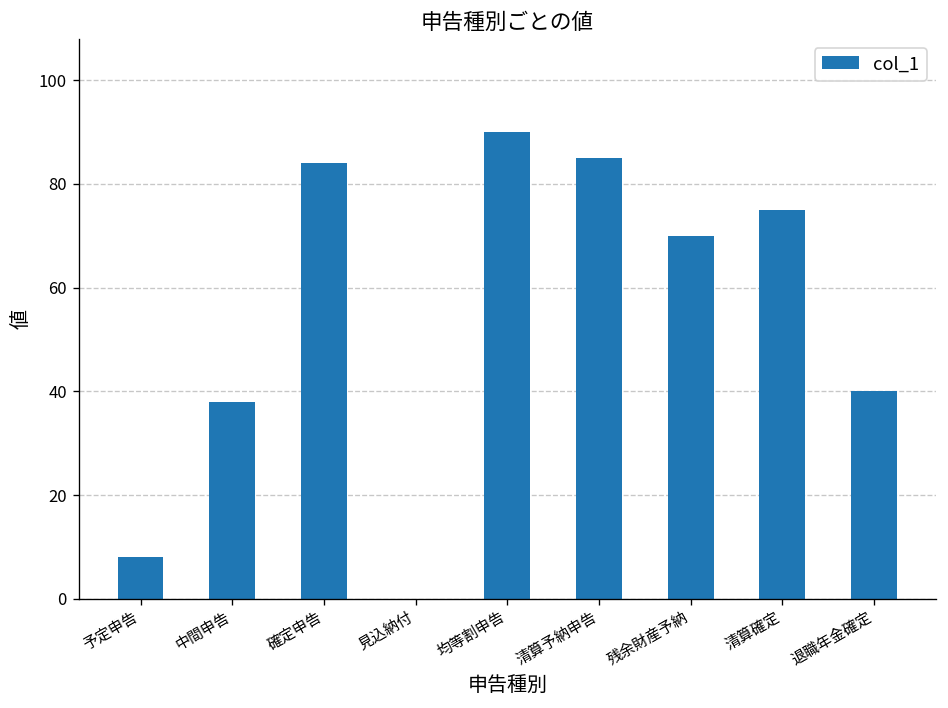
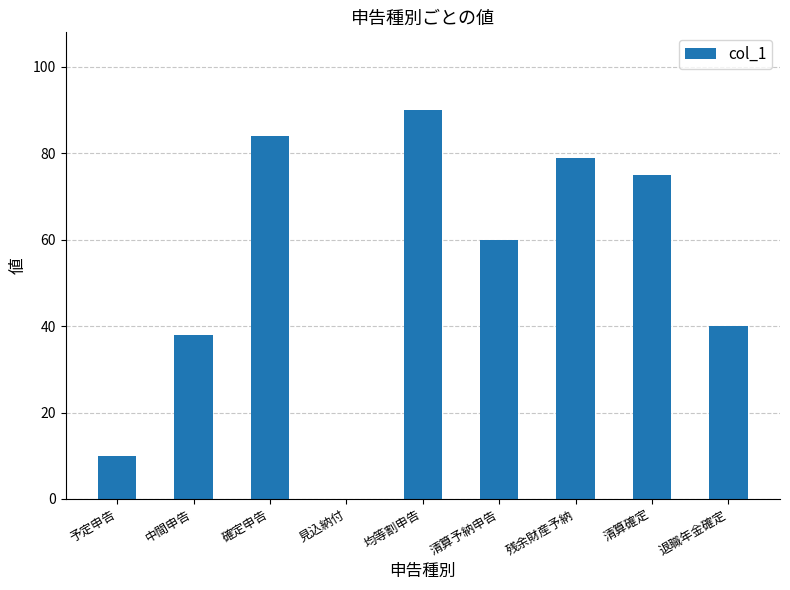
予定申告: 8 -> 10
清算予納申告: 85 -> 60
残余財産予納: 70 -> 79
